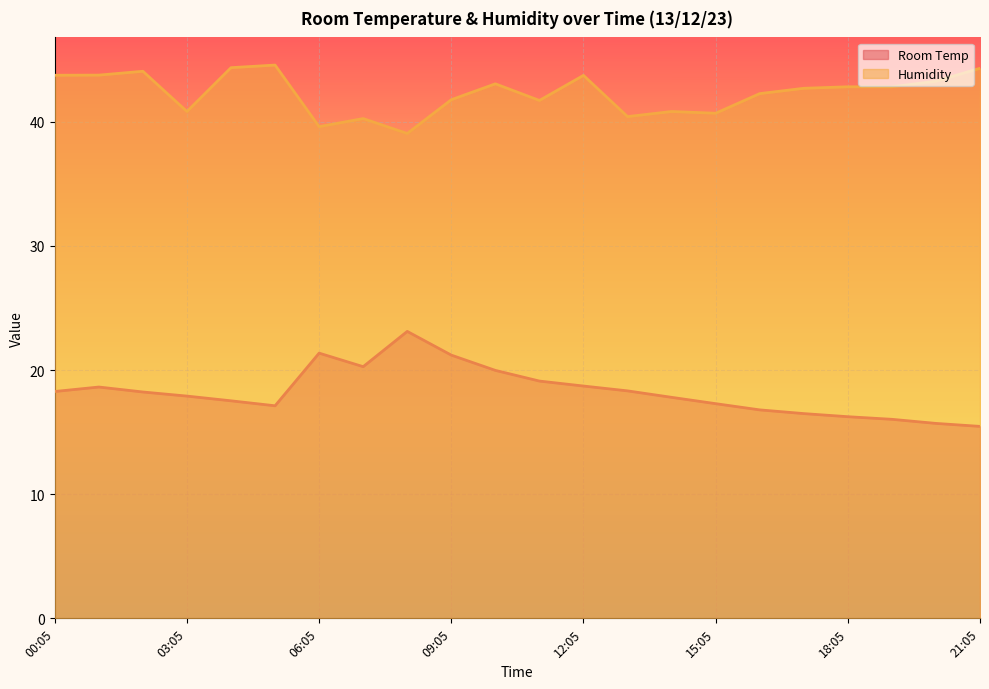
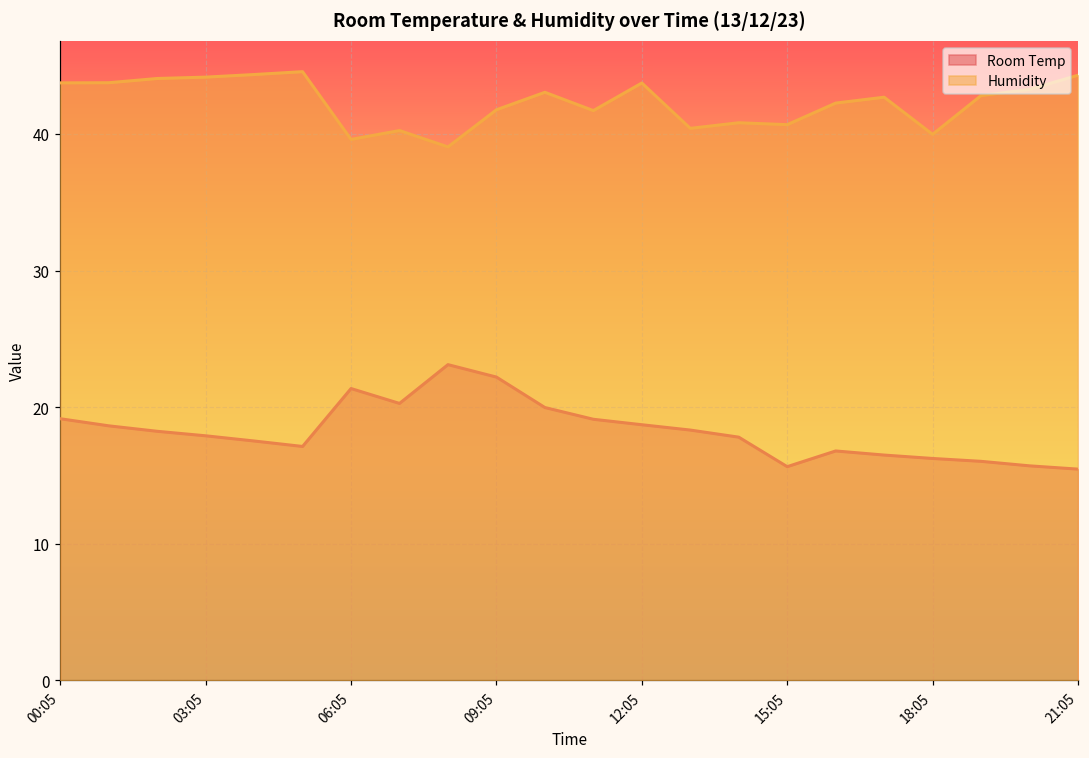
Room Temp, 00:05: 18.3 -> 19.2
Humidity, 03:05: 40.8 -> 44.2
Room Temp, 09:05: 21.2 -> 22.2
Room Temp, 15:05: 17.3 -> 15.6
Humidity, 18:05: 42.8 -> 40.0
